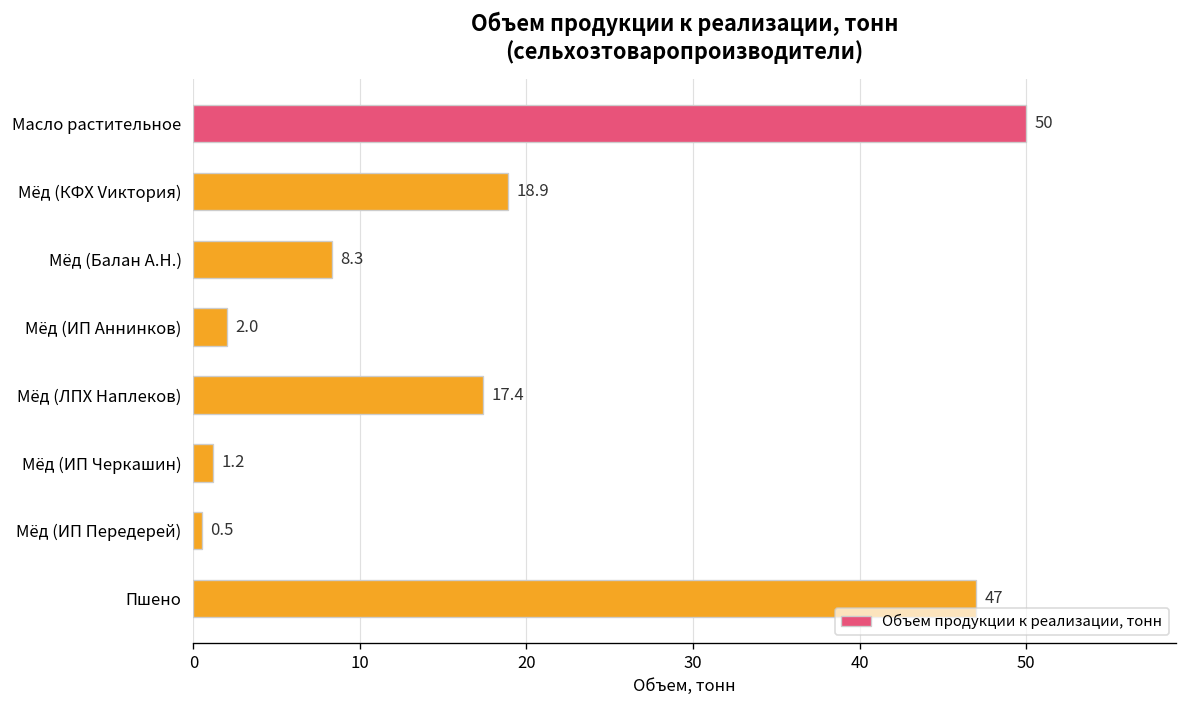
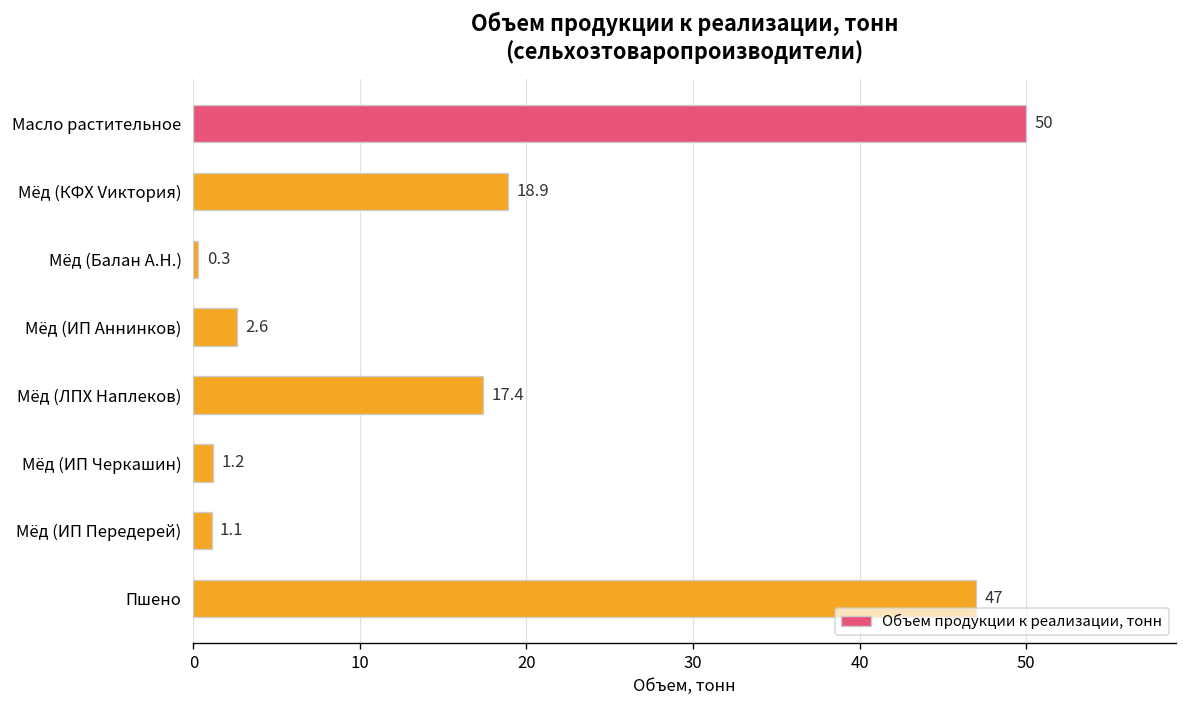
Мёд (Балан А.Н.): 8.3 -> 0.3
Мёд (ИП Аннинков): 2.0 -> 2.6
Мёд (ИП Передерей): 0.5 -> 1.1
